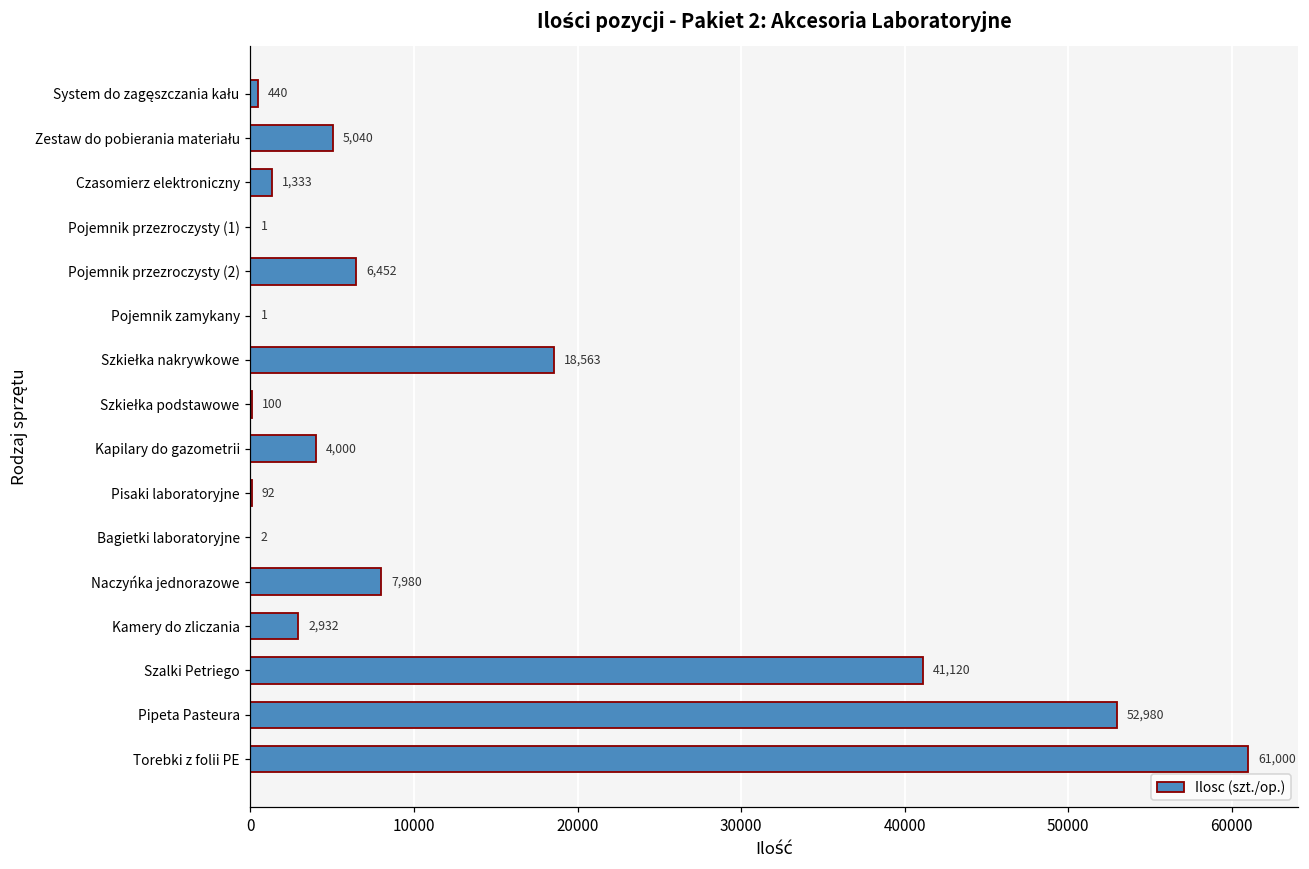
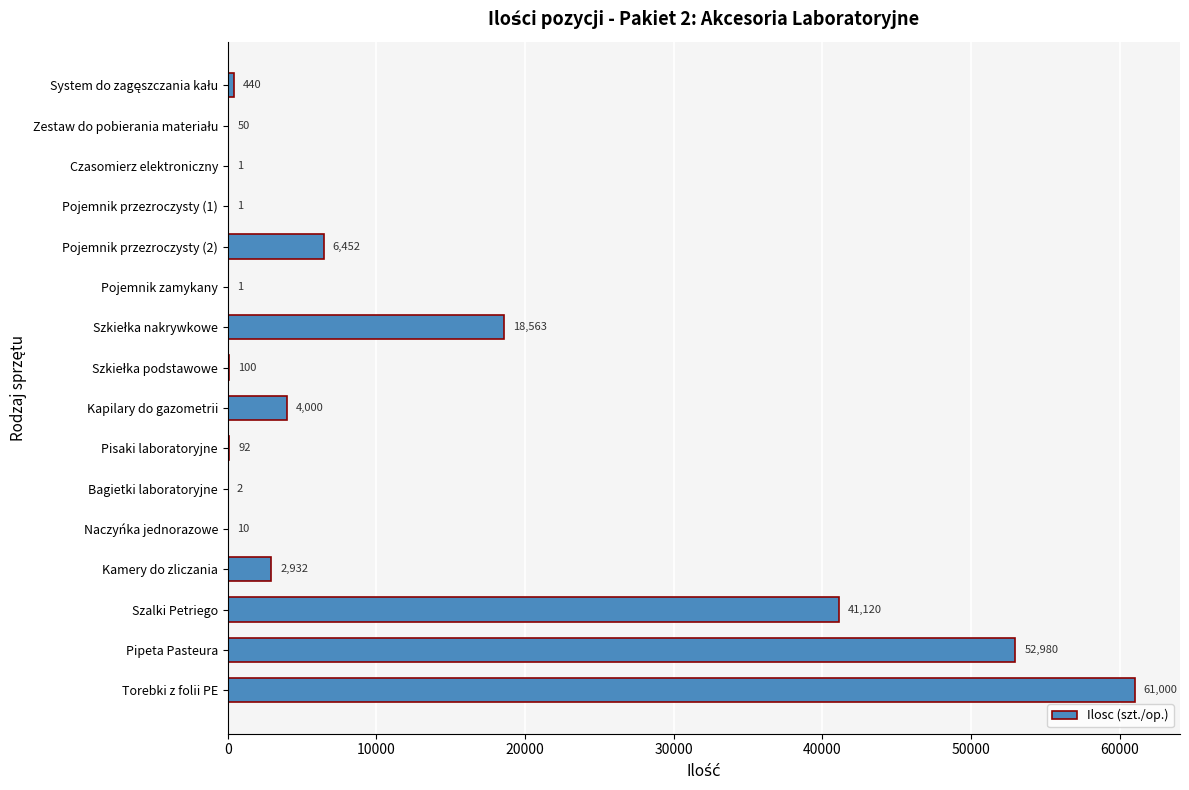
Zestaw do pobierania materiału: 5,040 -> 50
Czasomierz elektroniczny: 1,333 -> 1
Naczyńka jednorazowe: 7,980 -> 10
